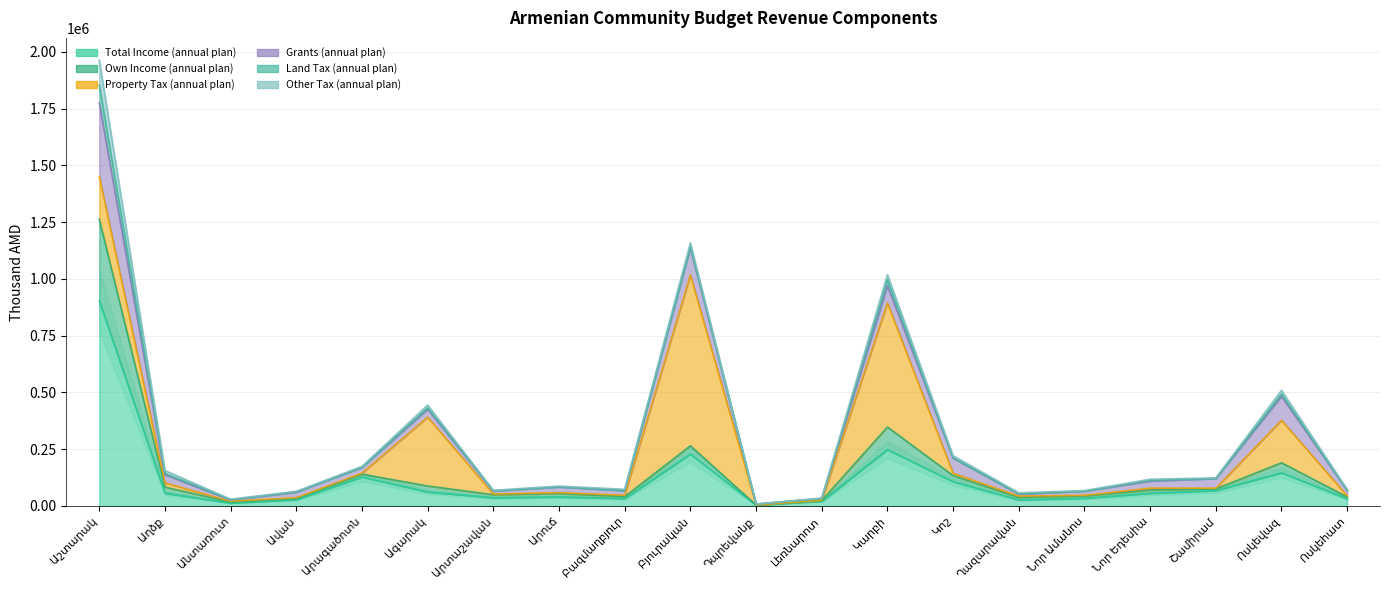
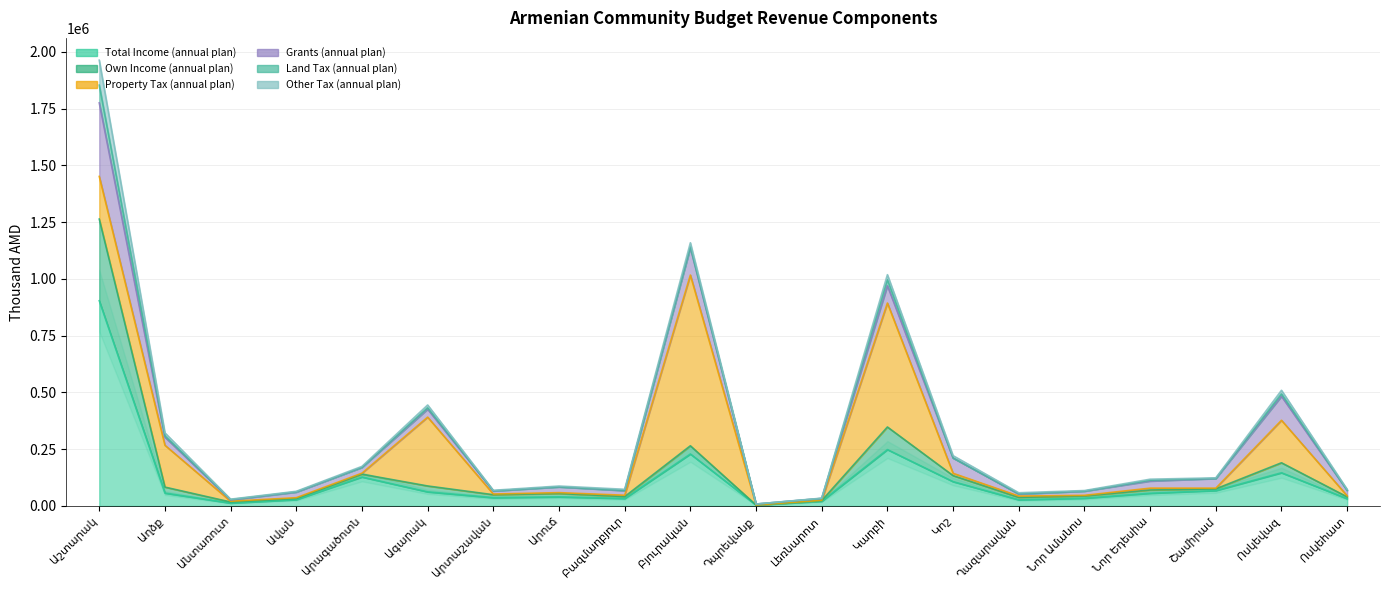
Property Tax (annual plan), Աղձք: 20000 -> 180000
